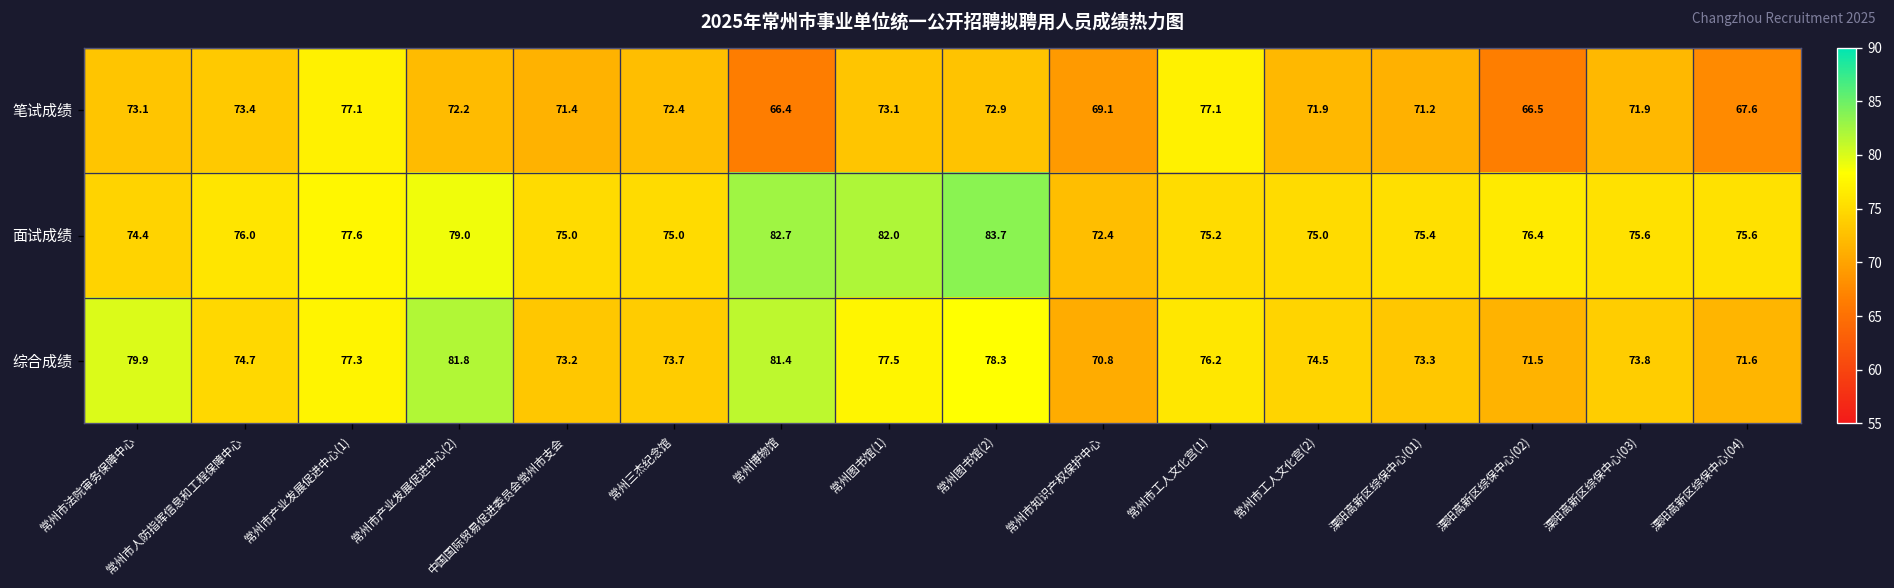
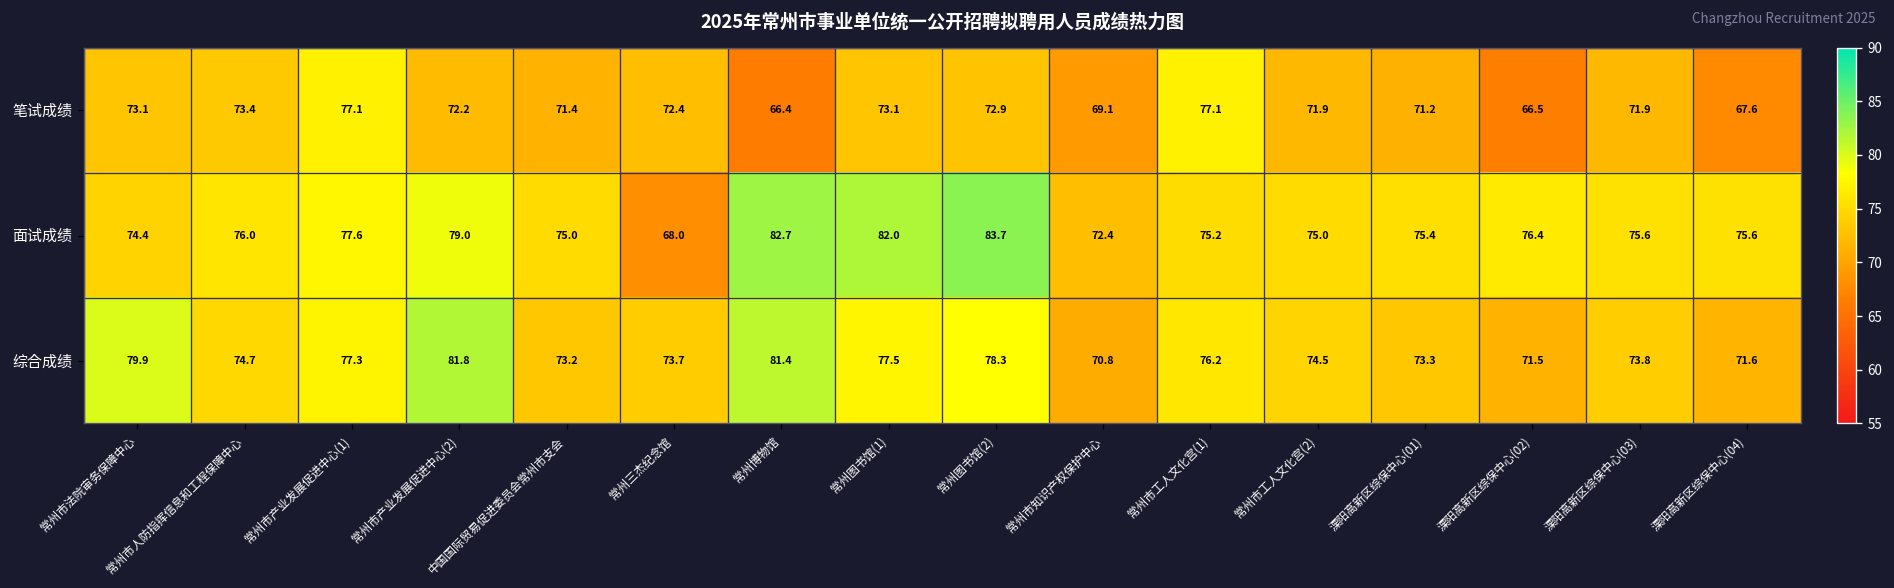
面试成绩, 常州三杰纪念馆: 75.0 -> 68.0
